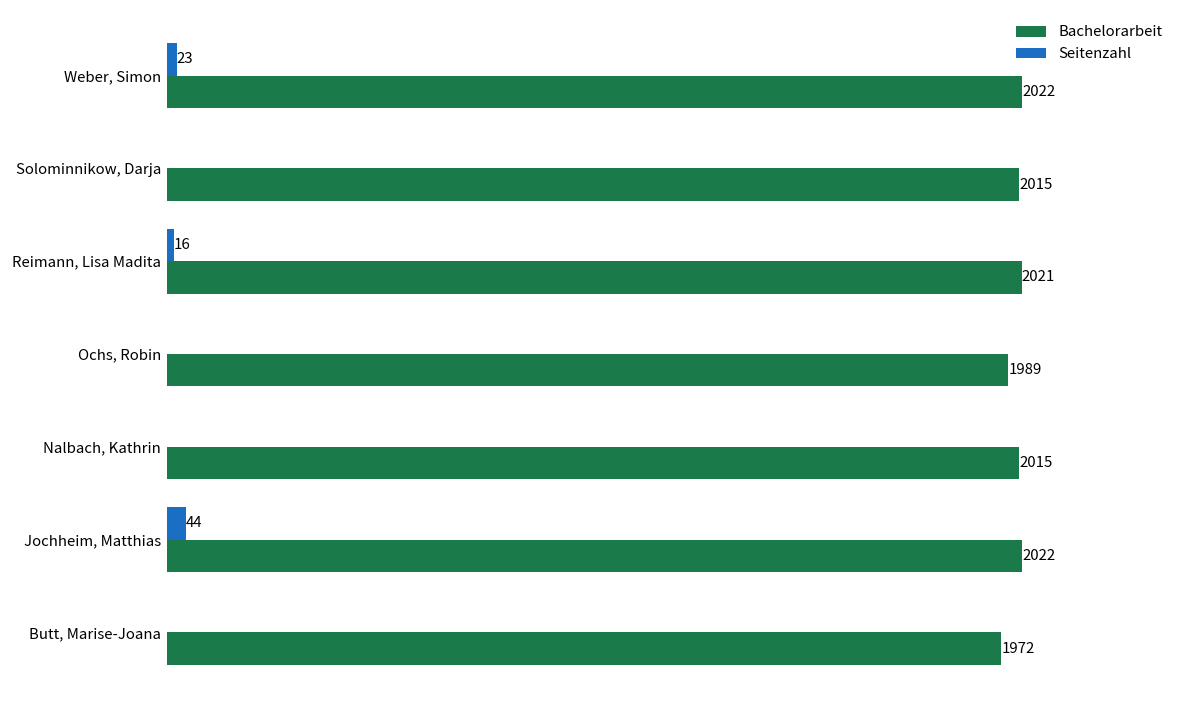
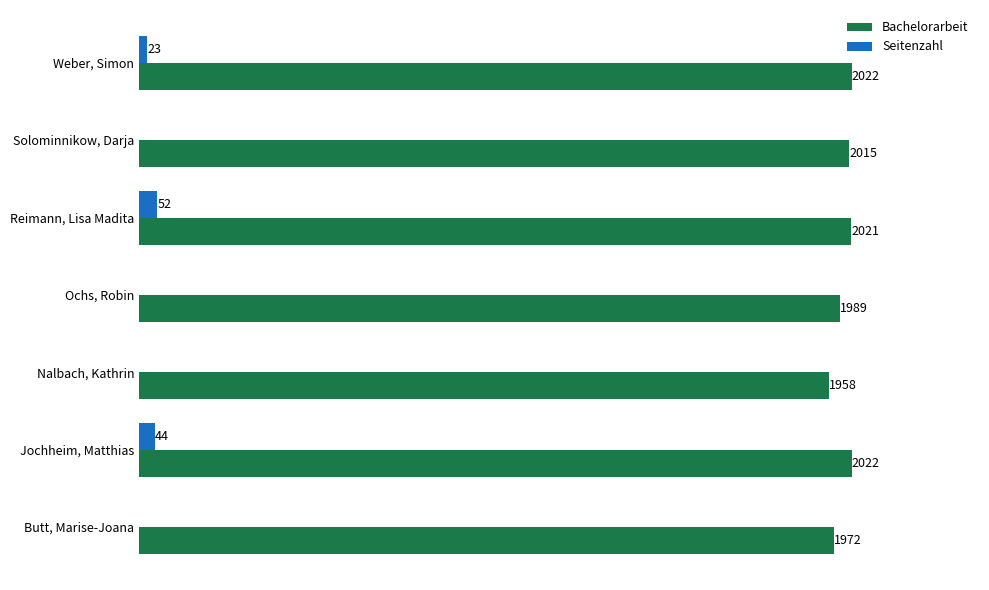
Seitenzahl, Reimann, Lisa Madita: 16 -> 52
Bachelorarbeit, Nalbach, Kathrin: 2015 -> 1958
